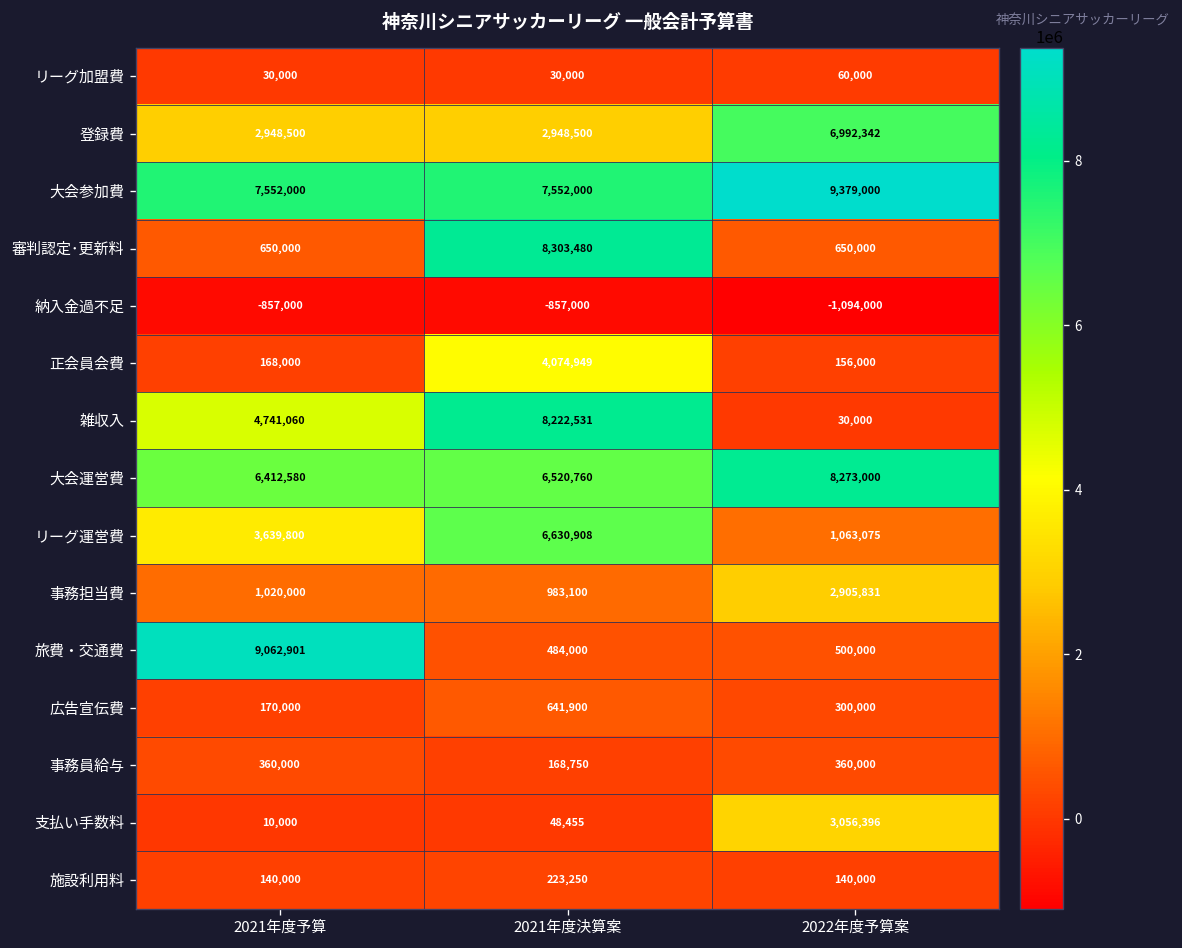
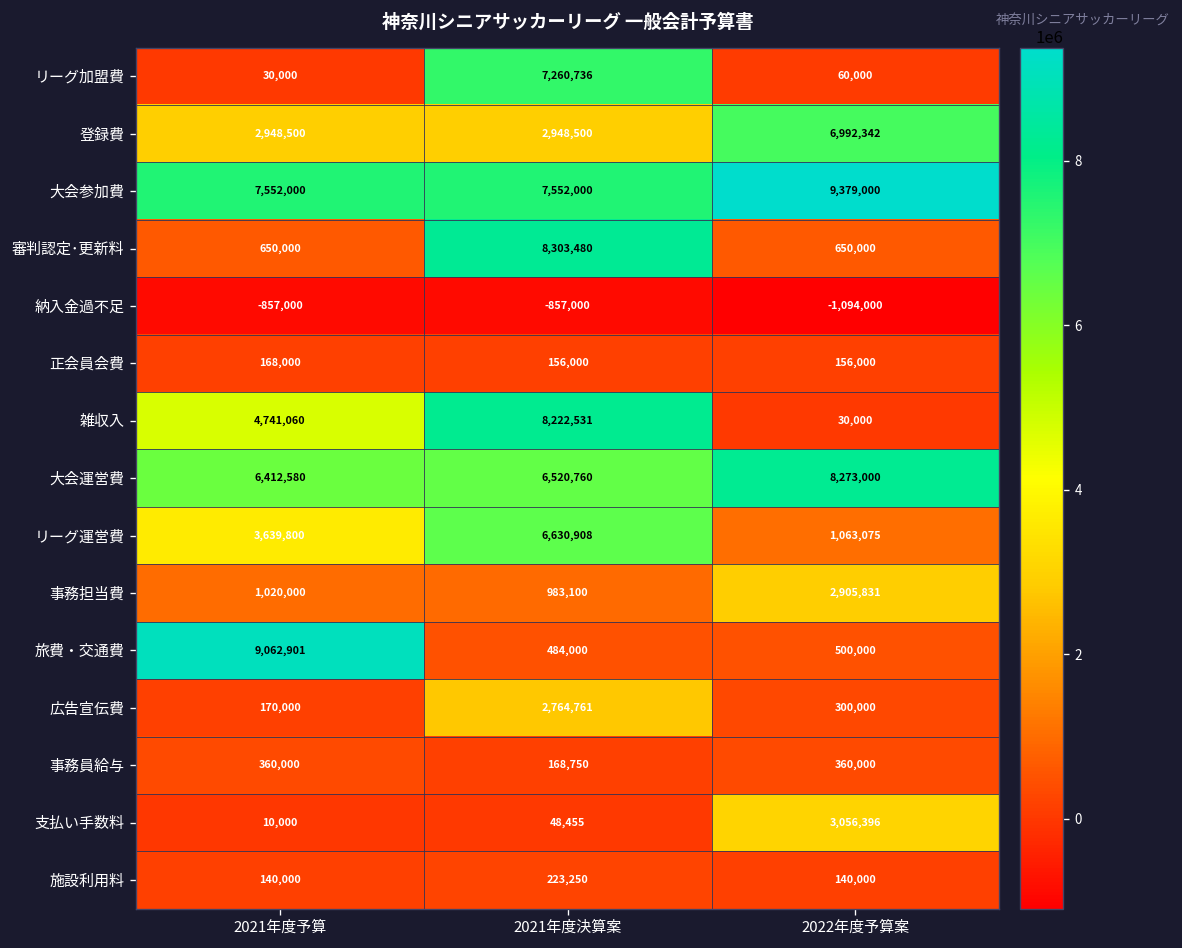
リーグ加盟費, 2021年度決算案: 30,000 -> 7,260,736
正会員会費, 2021年度決算案: 4,074,949 -> 156,000
広告宣伝費, 2021年度決算案: 641,900 -> 2,764,761
